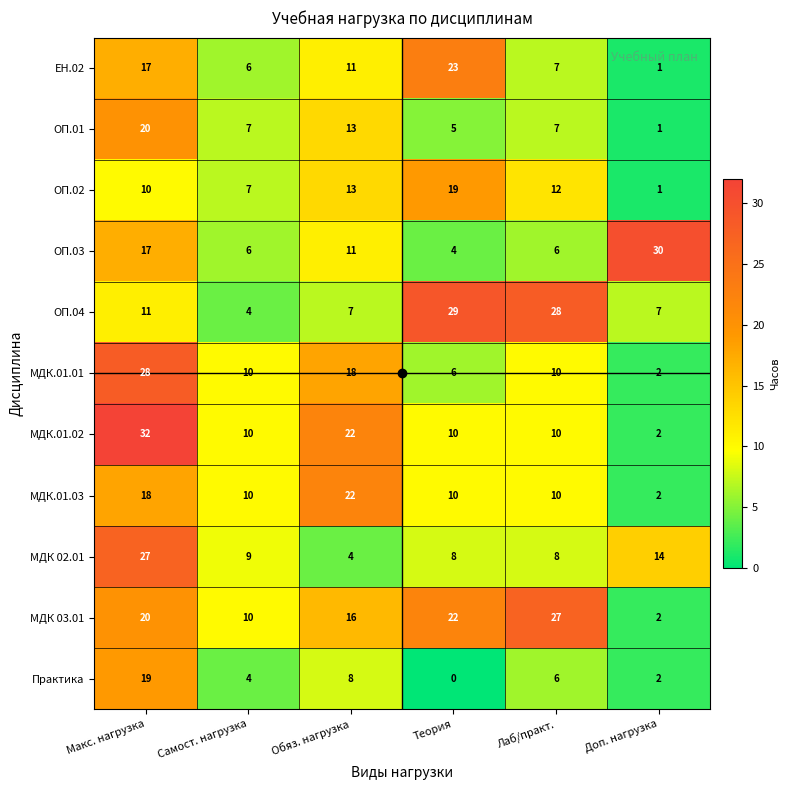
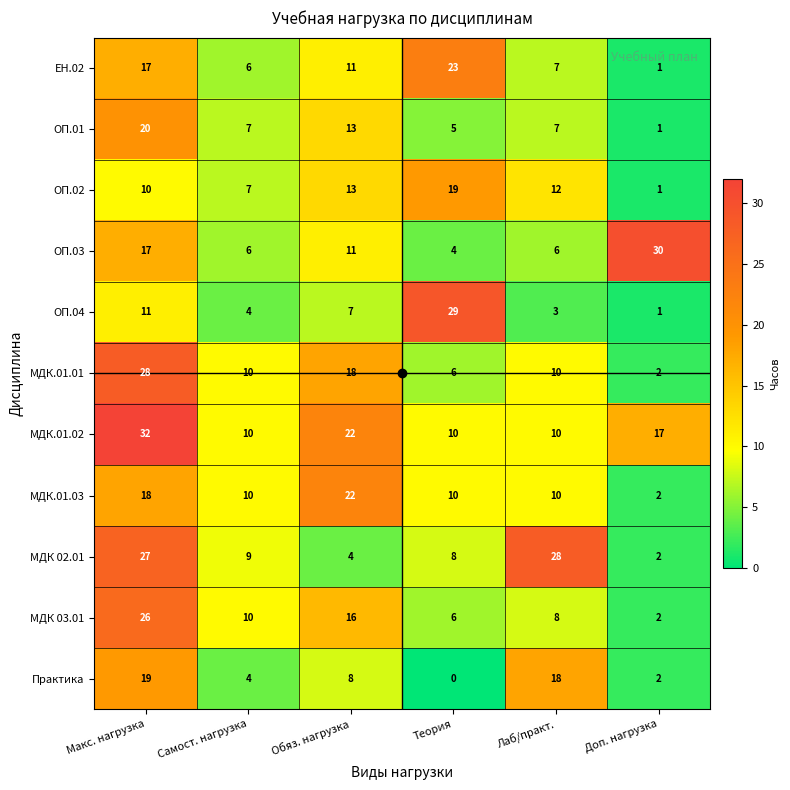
ОП.04, Лаб/практ.: 28 -> 3
ОП.04, Доп. нагрузка: 7 -> 1
МДК.01.02, Доп. нагрузка: 2 -> 17
МДК 02.01, Лаб/практ.: 8 -> 28
МДК 02.01, Доп. нагрузка: 14 -> 2
МДК 03.01, Макс. нагрузка: 20 -> 26
МДК 03.01, Теория: 22 -> 6
МДК 03.01, Лаб/практ.: 27 -> 8
Практика, Лаб/практ.: 6 -> 18
